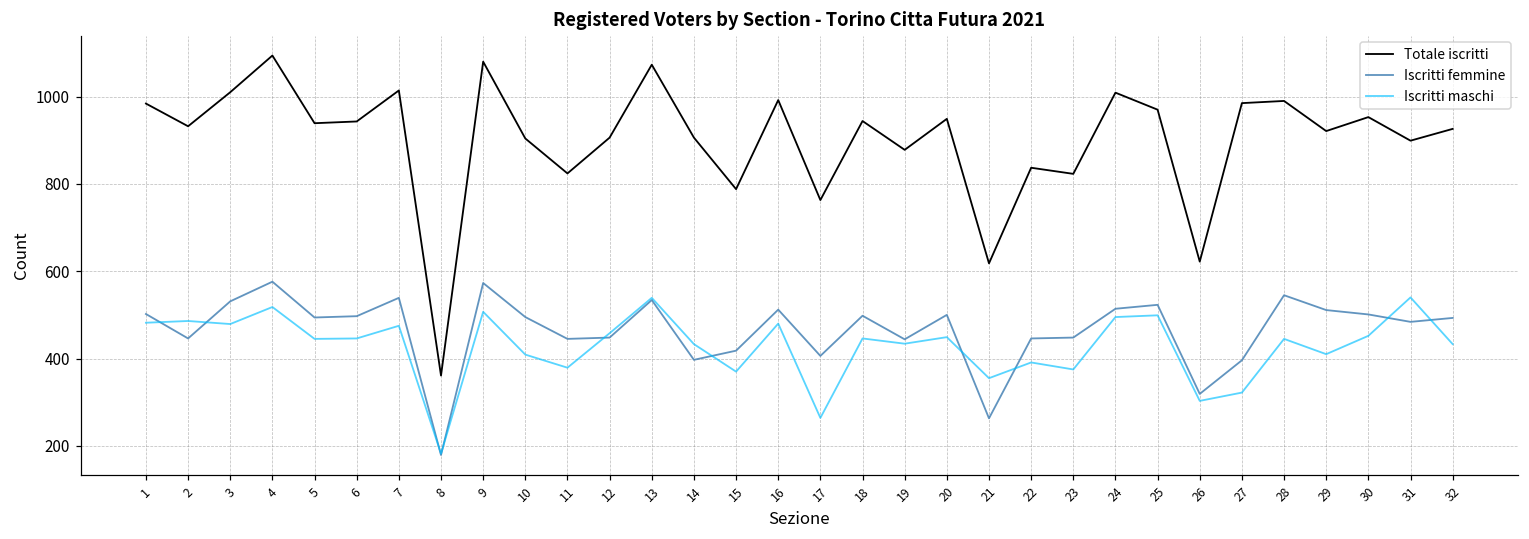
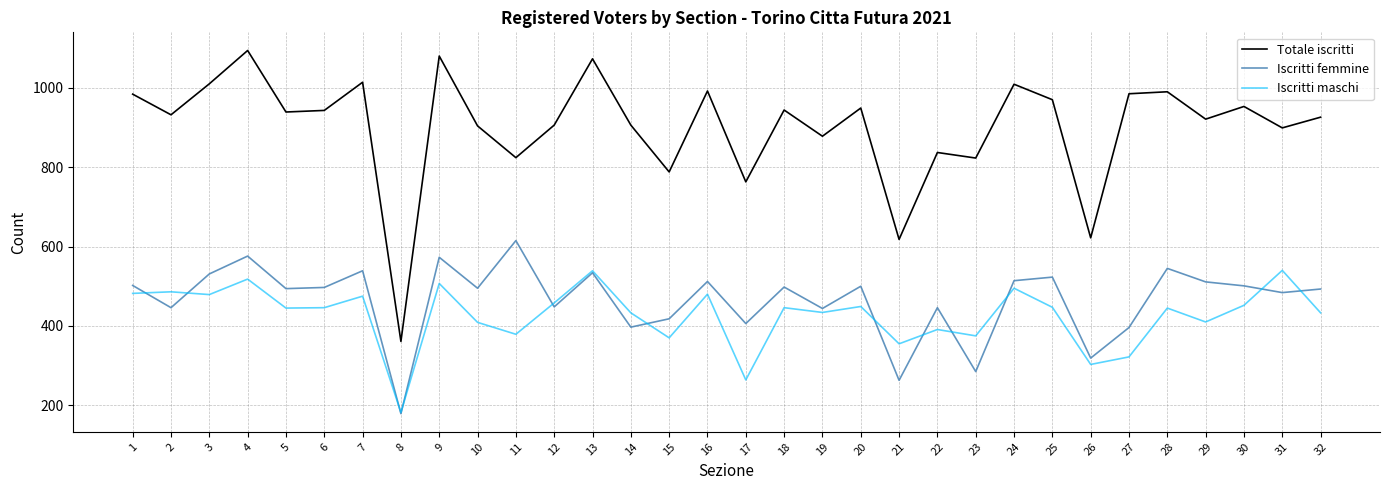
Iscritti femmine, 11: 450 -> 620
Iscritti femmine, 23: 450 -> 290
Iscritti maschi, 25: 500 -> 450
